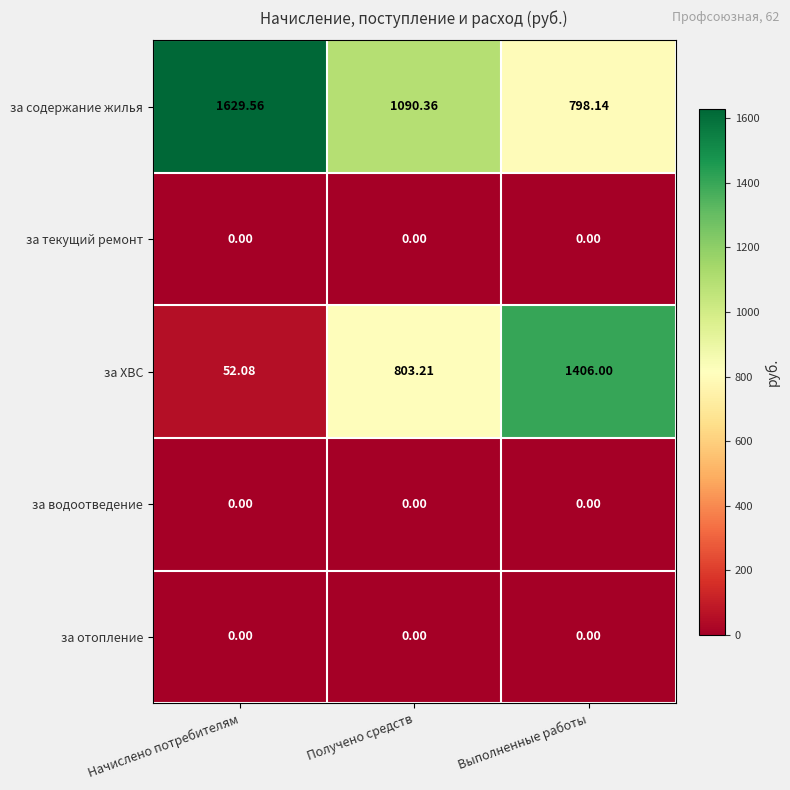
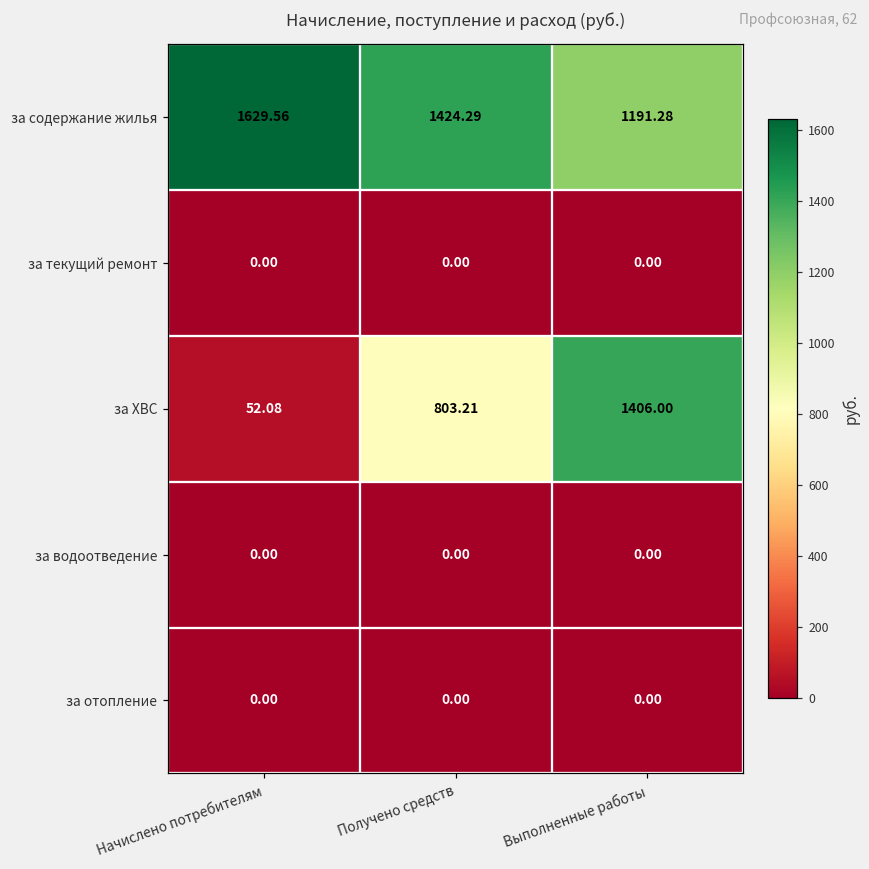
за содержание жилья, Получено средств: 1090.36 -> 1424.29
за содержание жилья, Выполненные работы: 798.14 -> 1191.28
